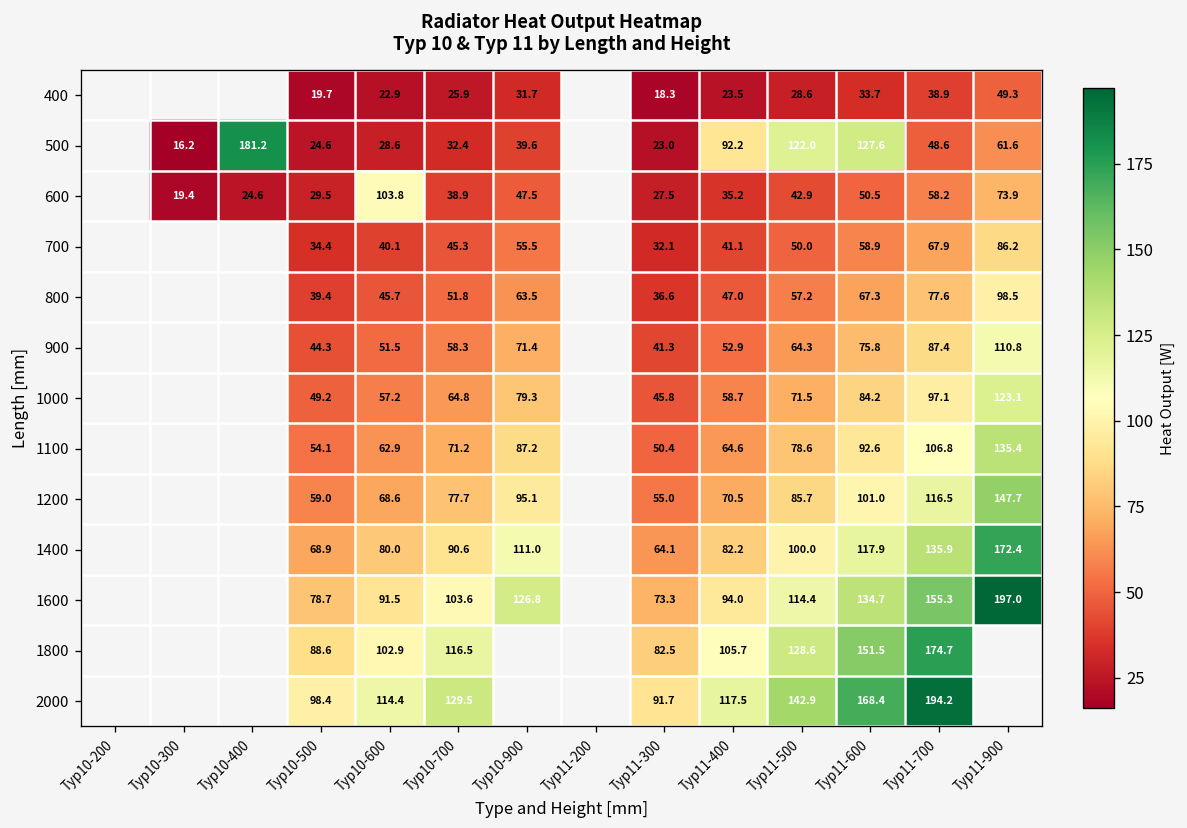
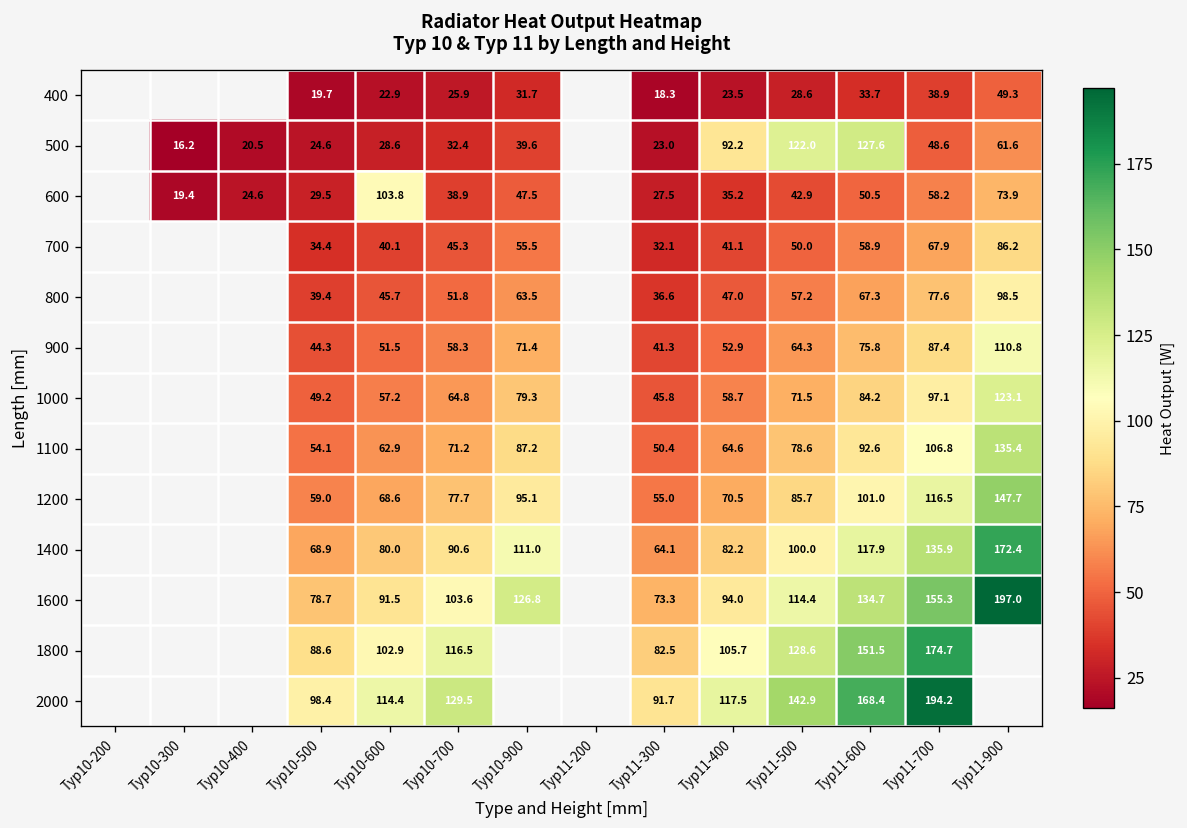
500, Typ10-400: 181.2 -> 20.5
